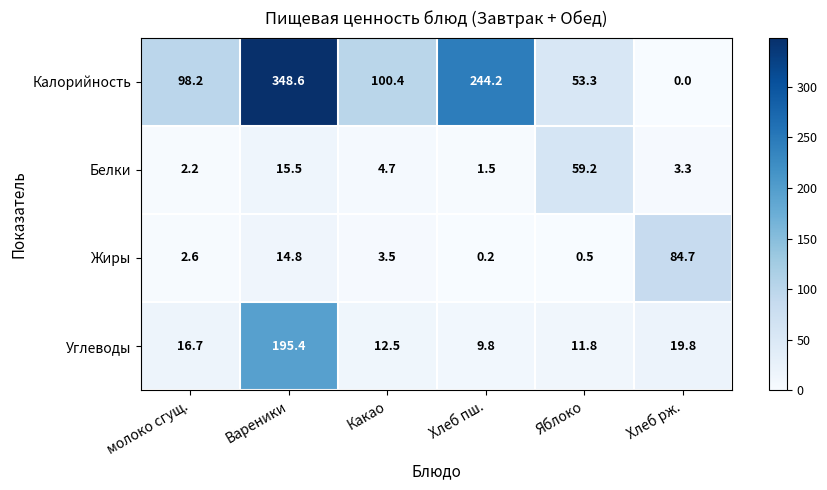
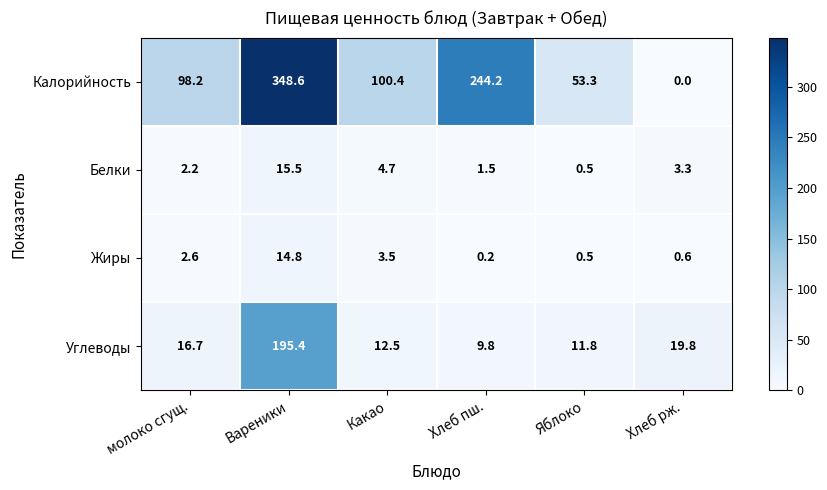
Белки, Яблоко: 59.2 -> 0.5
Жиры, Хлеб рж.: 84.7 -> 0.6
